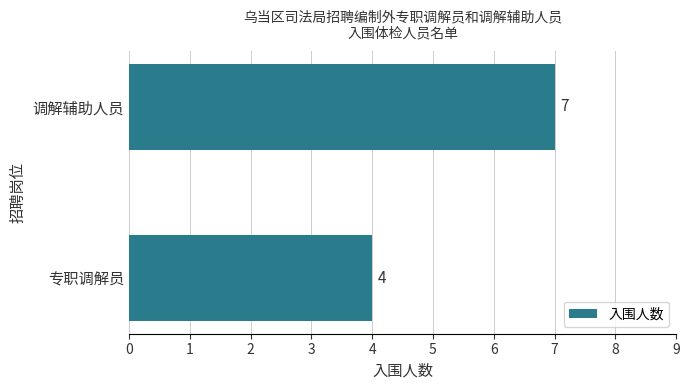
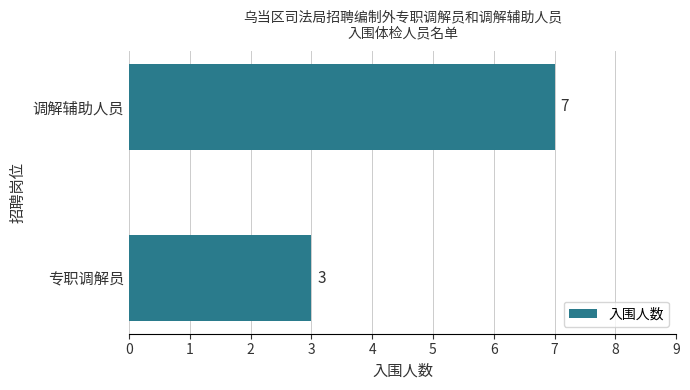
专职调解员: 4 -> 3
